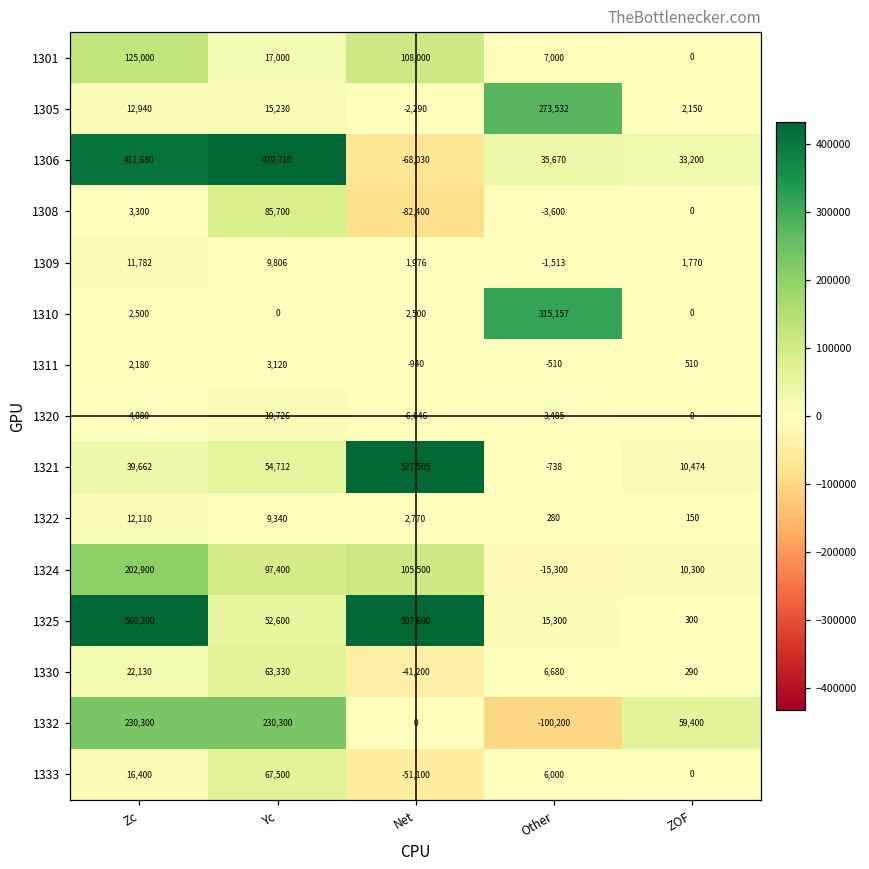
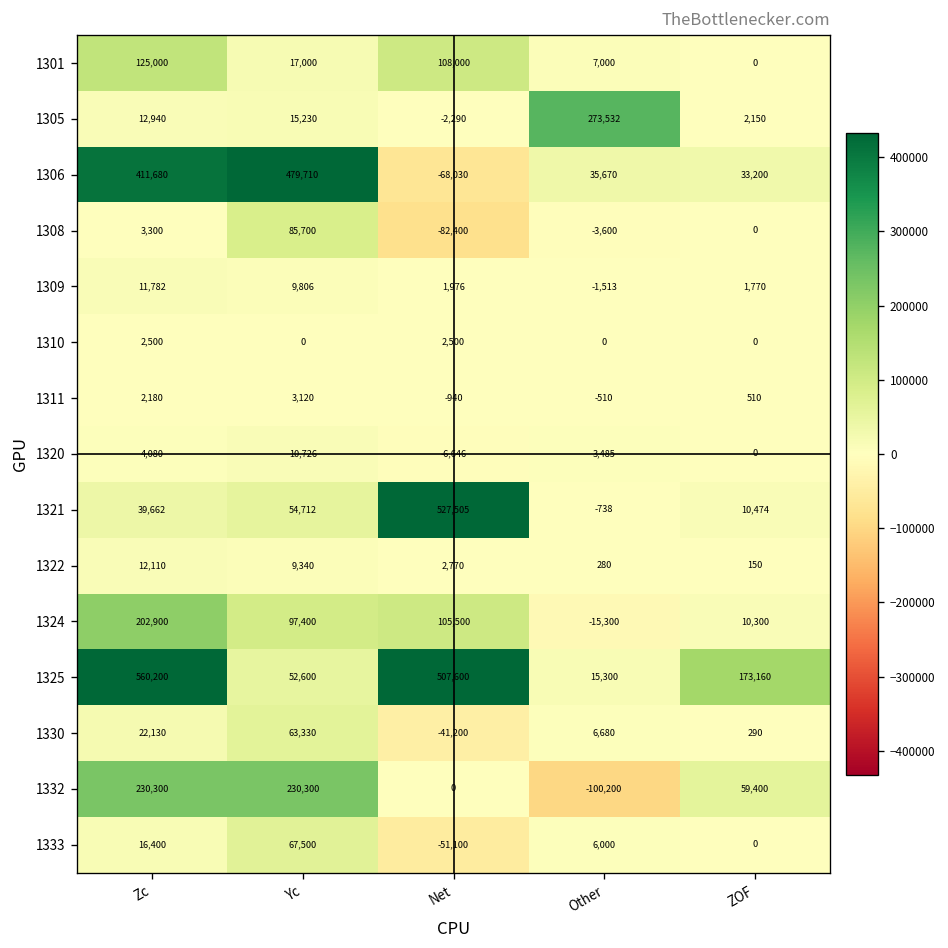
1310, Other: 315,157 -> 0
1325, ZOF: 300 -> 173,160
